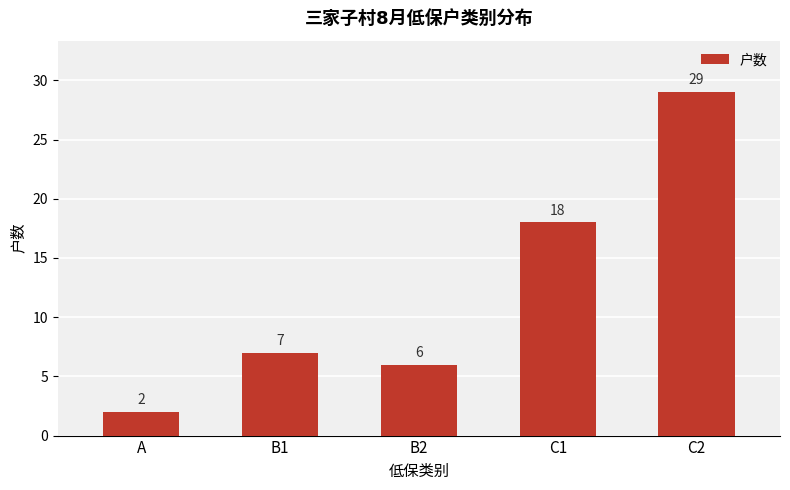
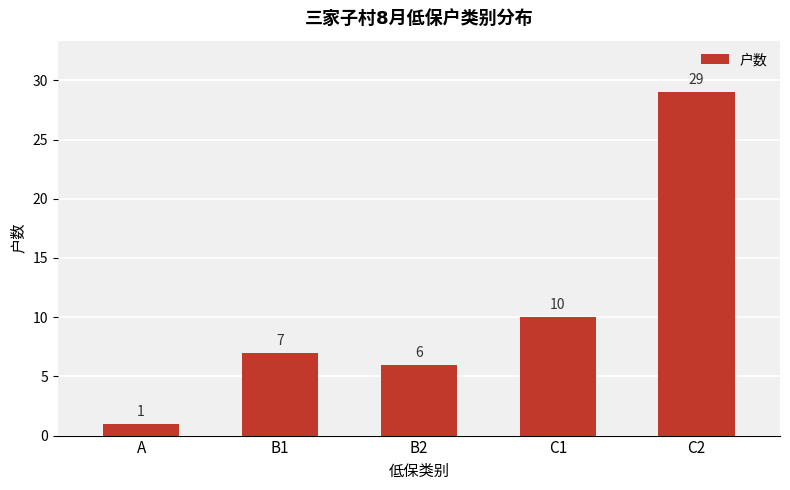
A: 2 -> 1
C1: 18 -> 10
